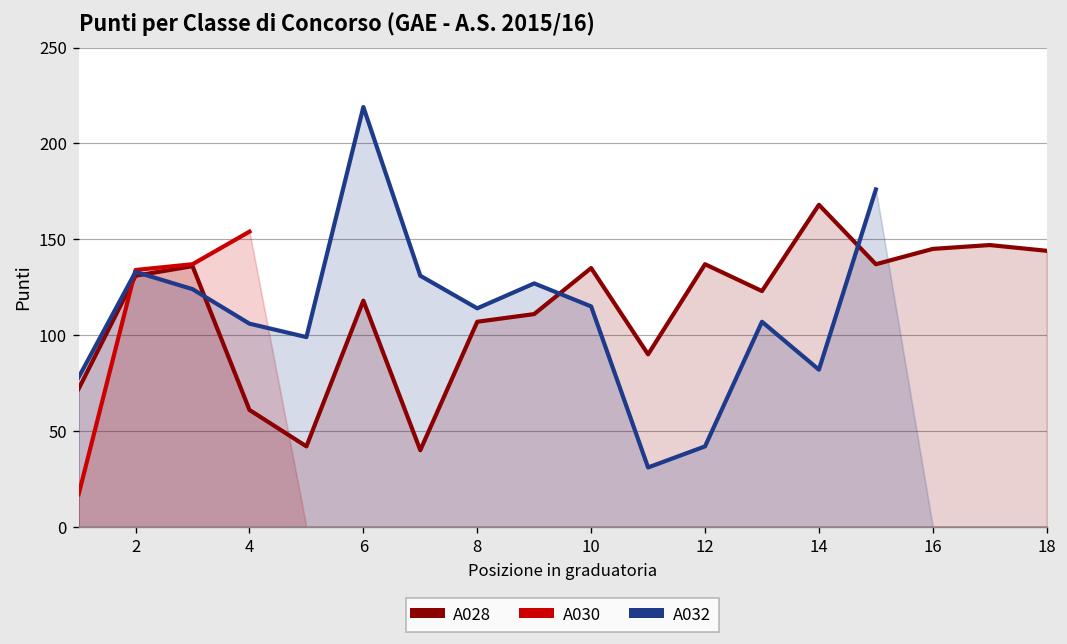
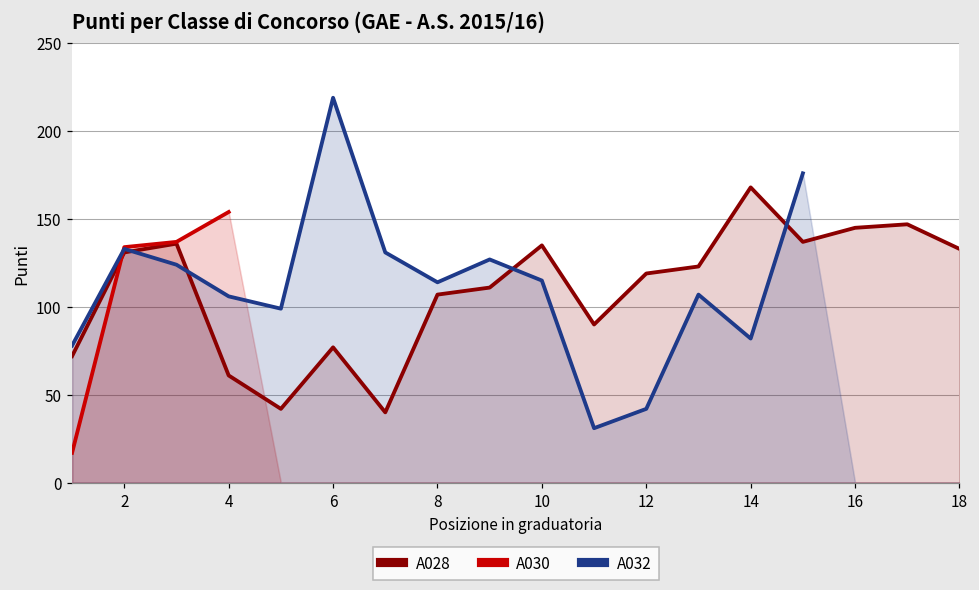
A028, 6: 118 -> 77
A028, 12: 137 -> 119
A028, 18: 144 -> 133
